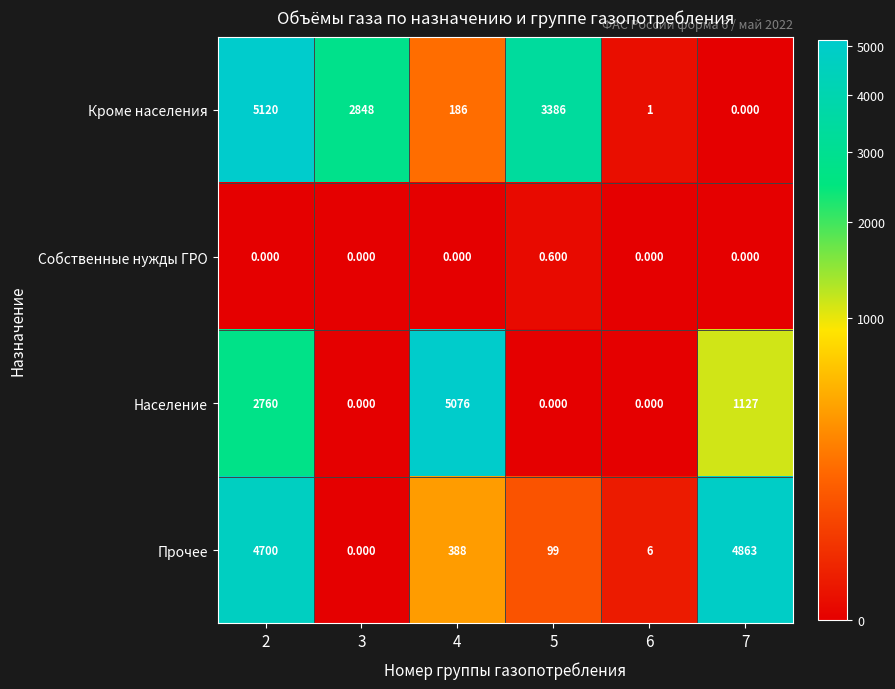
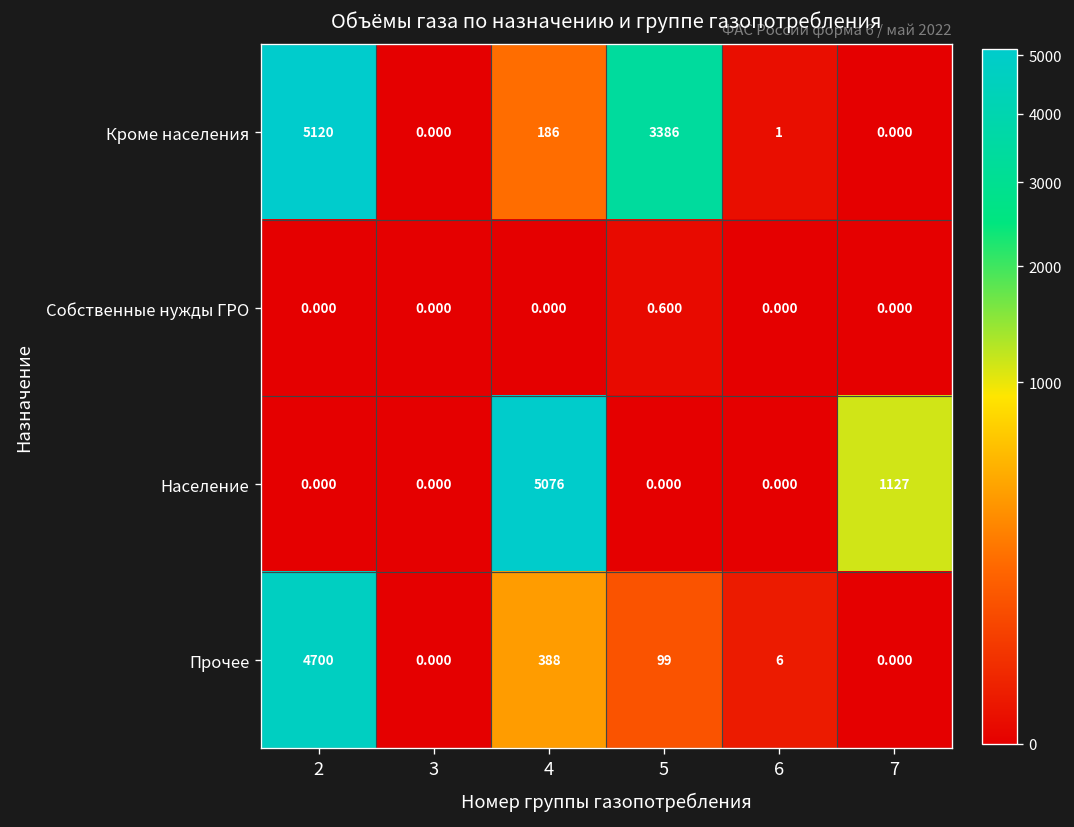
Кроме населения, 3: 2848 -> 0.000
Население, 2: 2760 -> 0.000
Прочее, 7: 4863 -> 0.000
